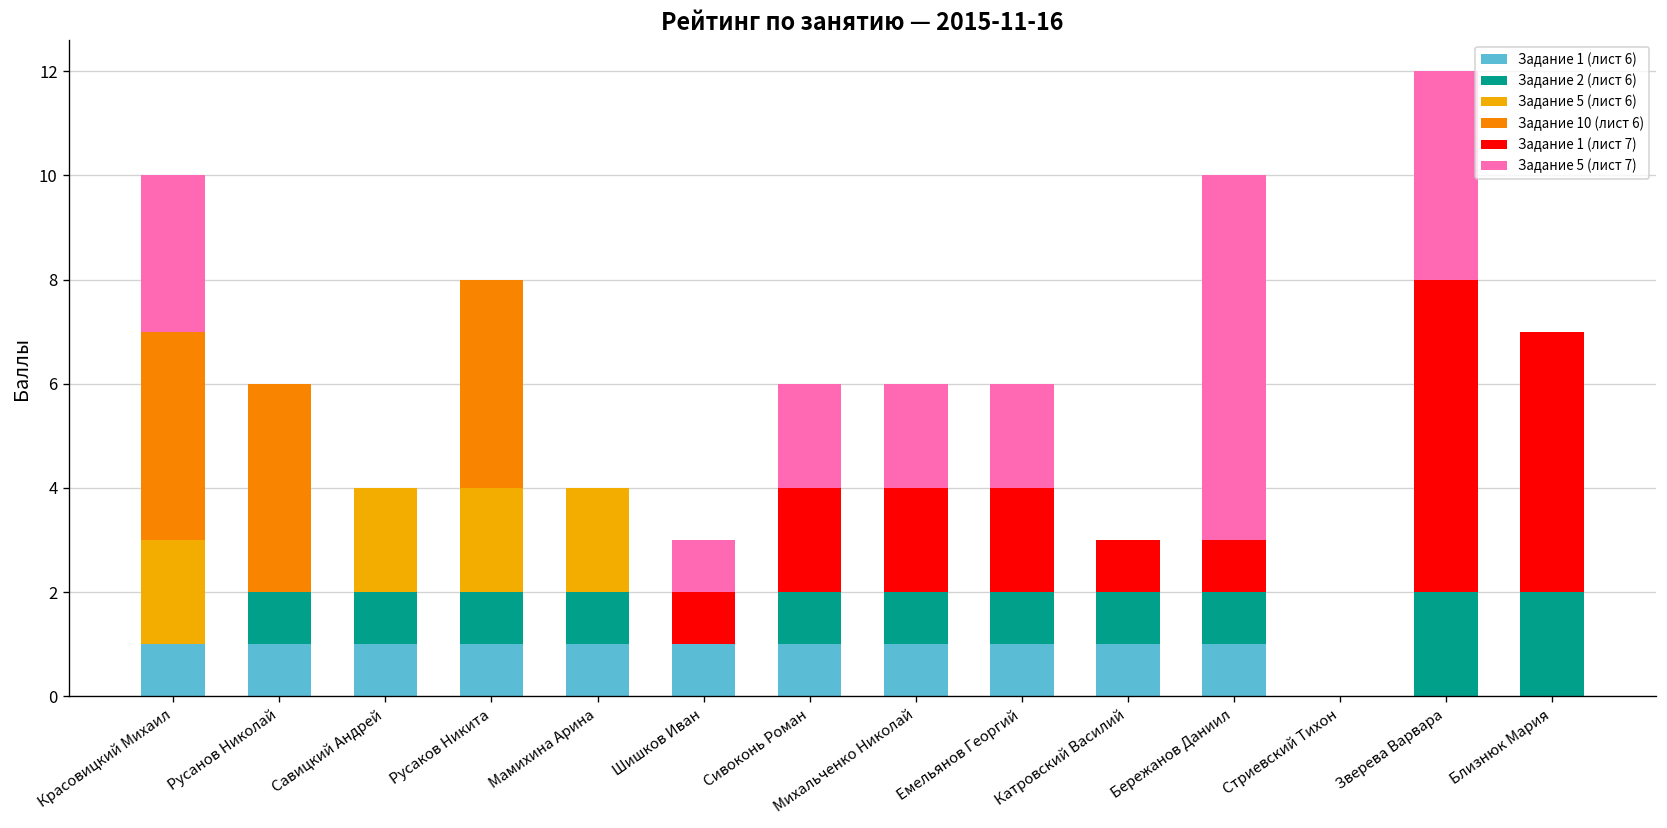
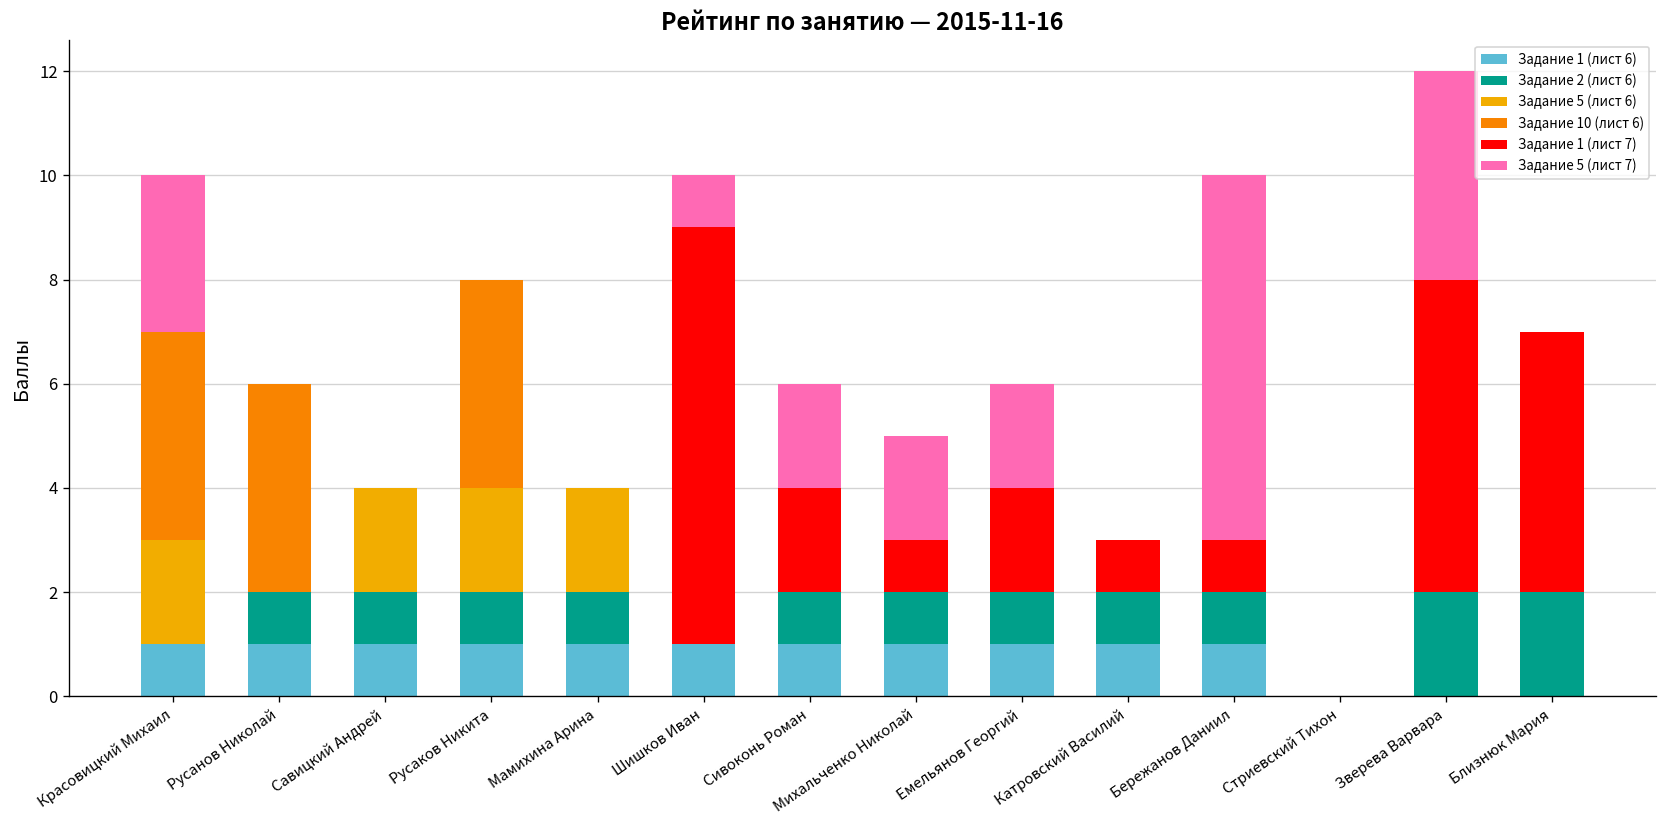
Задание 1 (лист 7), Шишков Иван: 1 -> 8
Задание 1 (лист 7), Михальченко Николай: 2 -> 1
